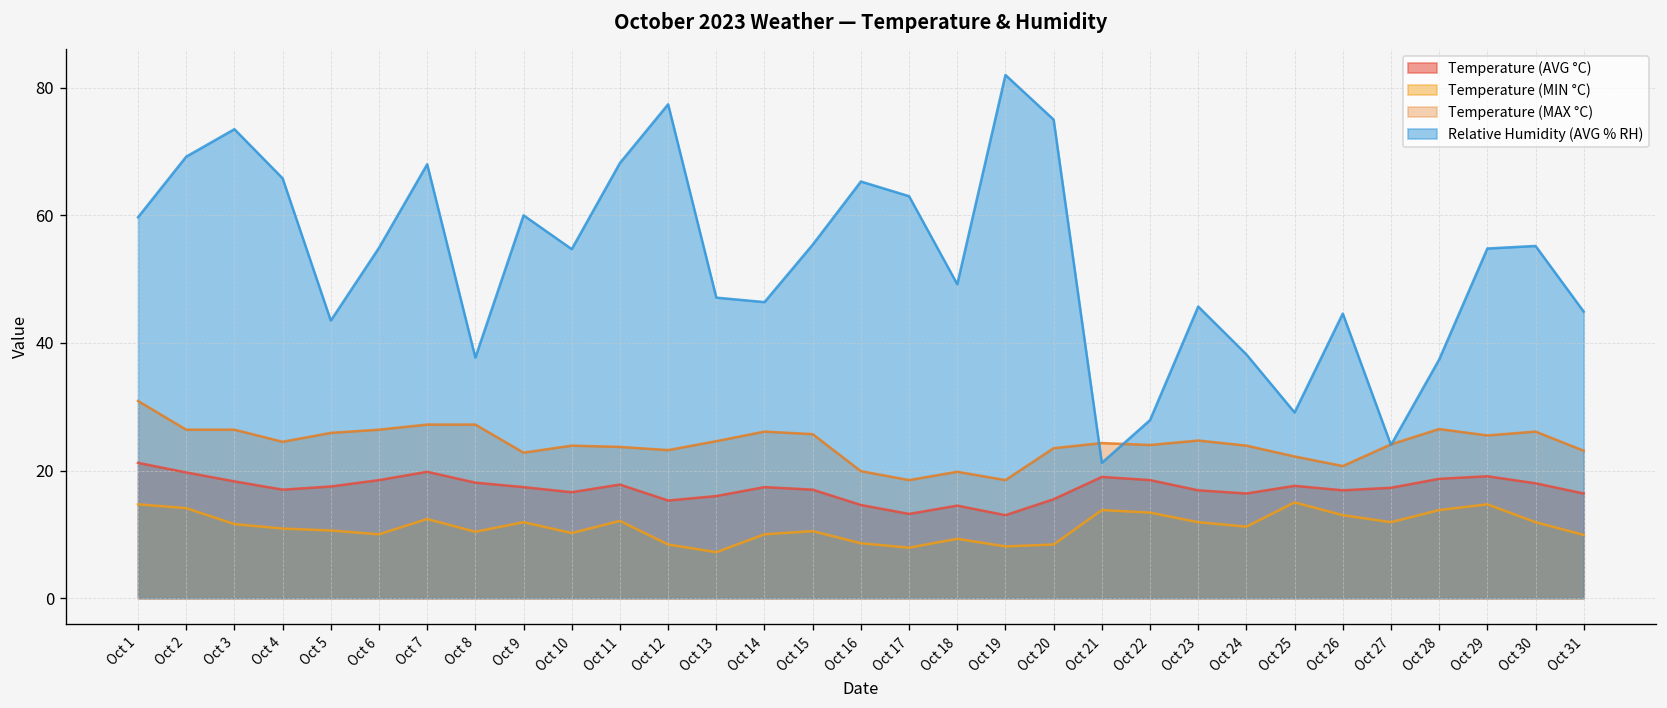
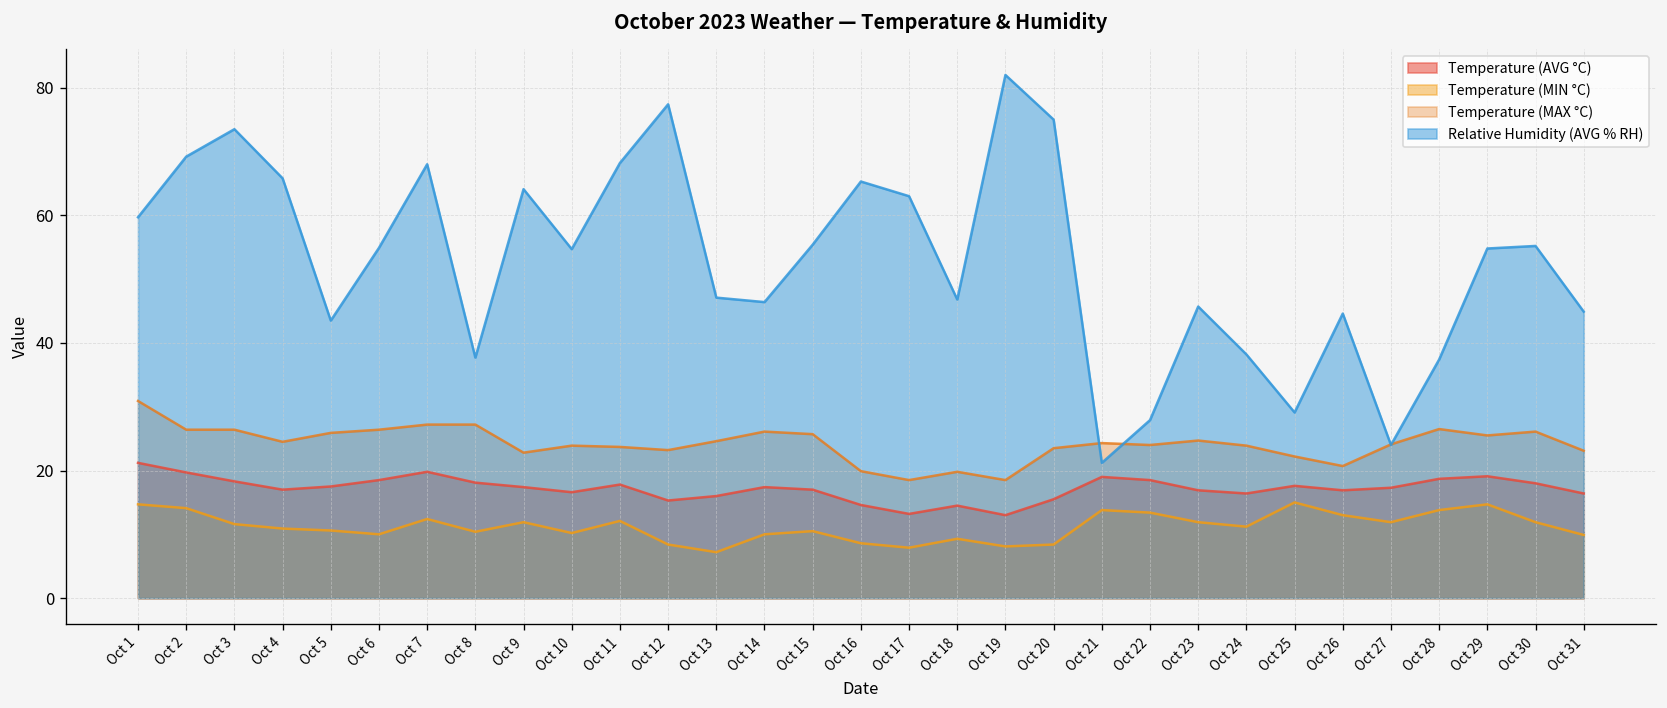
Relative Humidity (AVG % RH), Oct 9: 60 -> 64
Relative Humidity (AVG % RH), Oct 18: 49 -> 47
